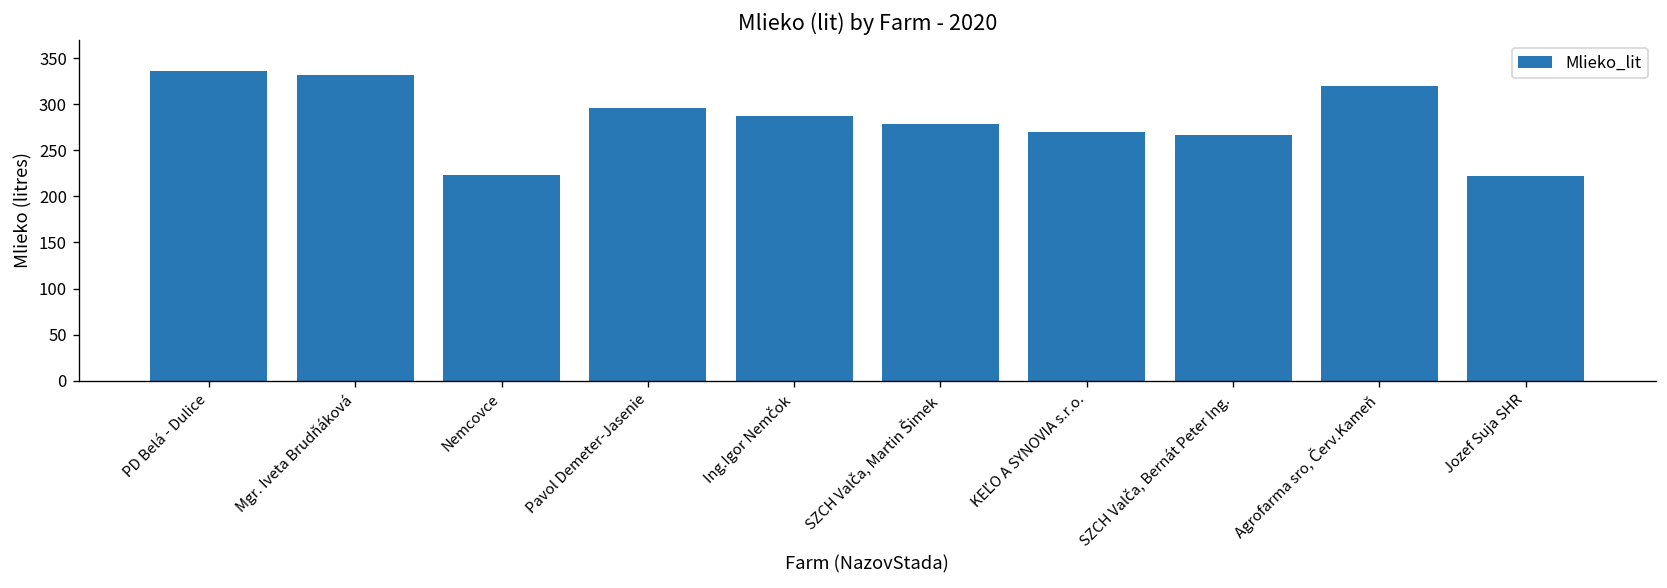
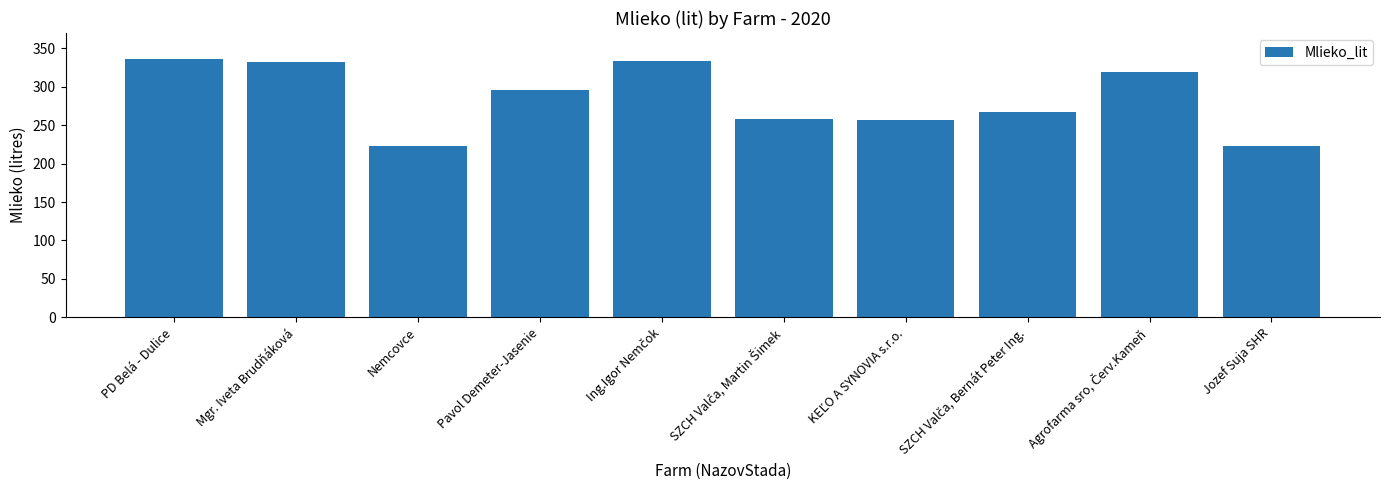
Ing.Igor Nemčok: 290 -> 330
SZCH Valča, Martin Šimek: 280 -> 260
KEĽO A SYNOVIA s.r.o.: 270 -> 260
